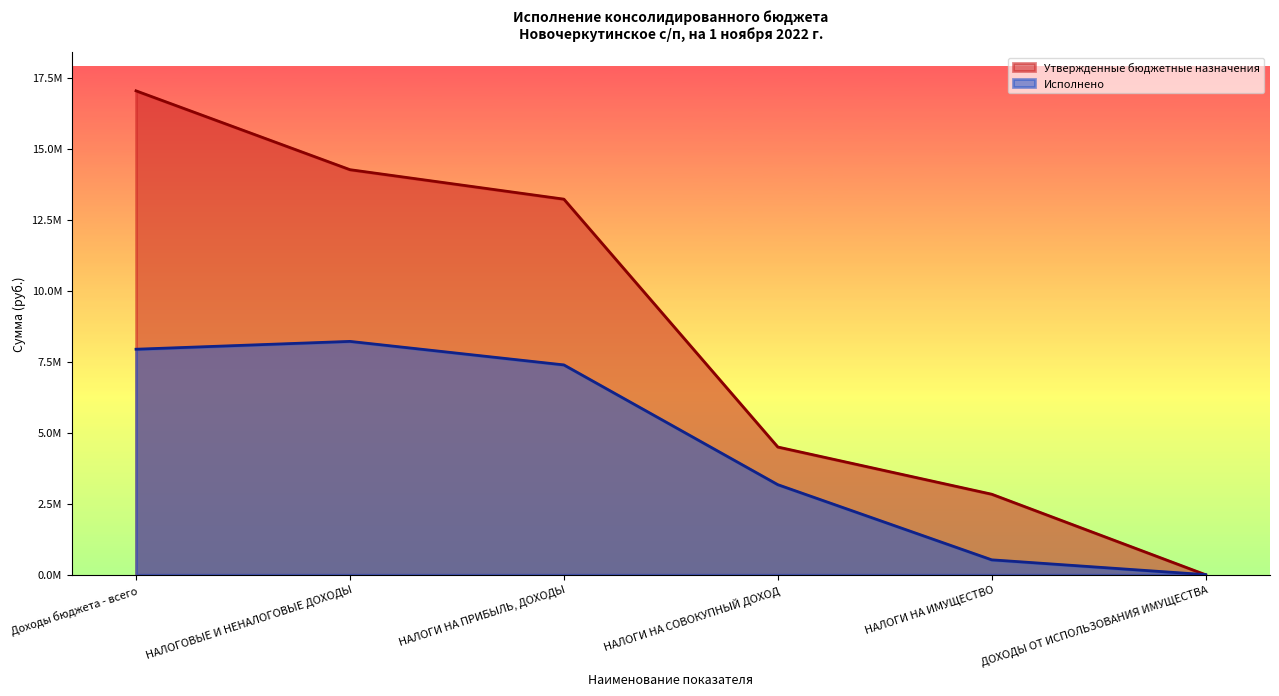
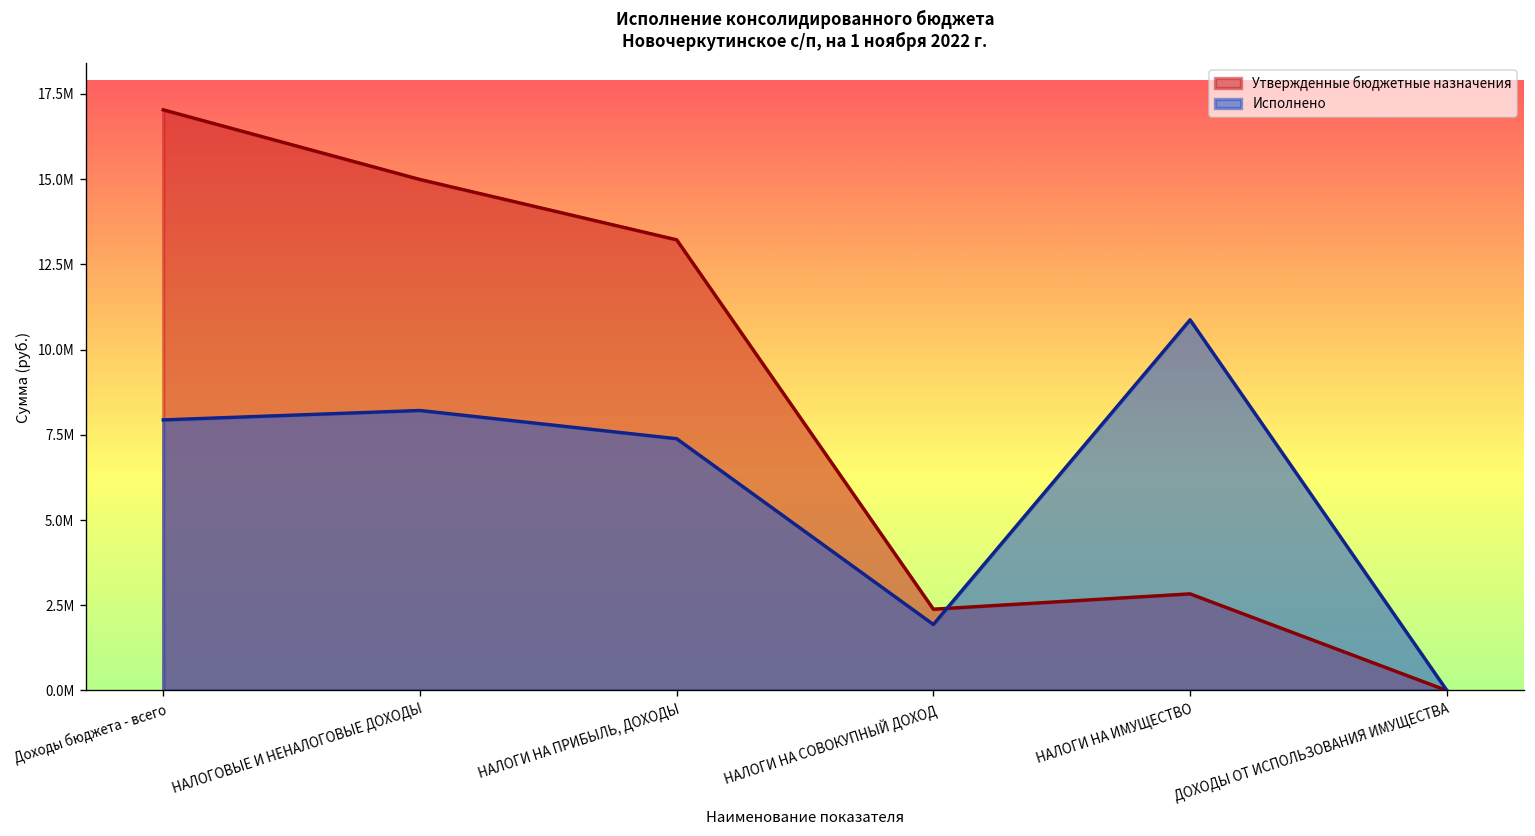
Утвержденные бюджетные назначения, НАЛОГОВЫЕ И НЕНАЛОГОВЫЕ ДОХОДЫ: 14.3М -> 15.0М
Утвержденные бюджетные назначения, НАЛОГИ НА СОВОКУПНЫЙ ДОХОД: 4.5М -> 2.4М
Исполнено, НАЛОГИ НА СОВОКУПНЫЙ ДОХОД: 3.2М -> 1.9М
Исполнено, НАЛОГИ НА ИМУЩЕСТВО: 0.5М -> 10.9М
